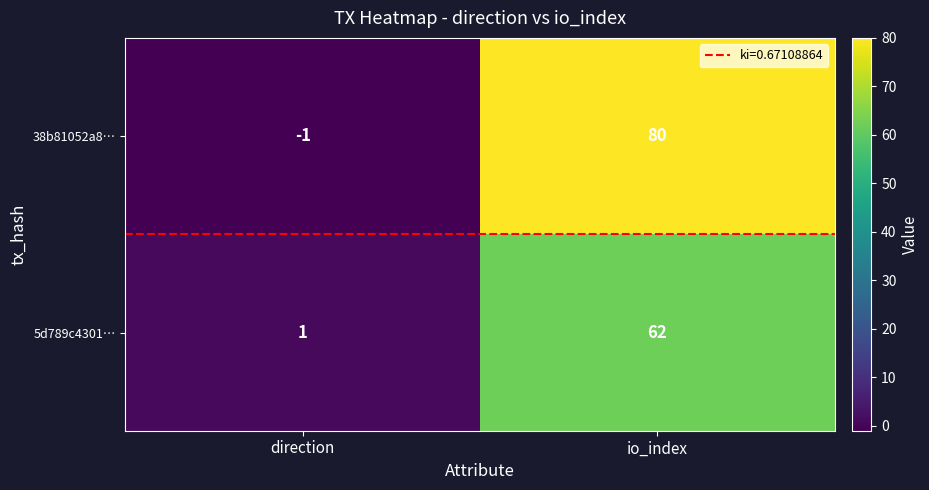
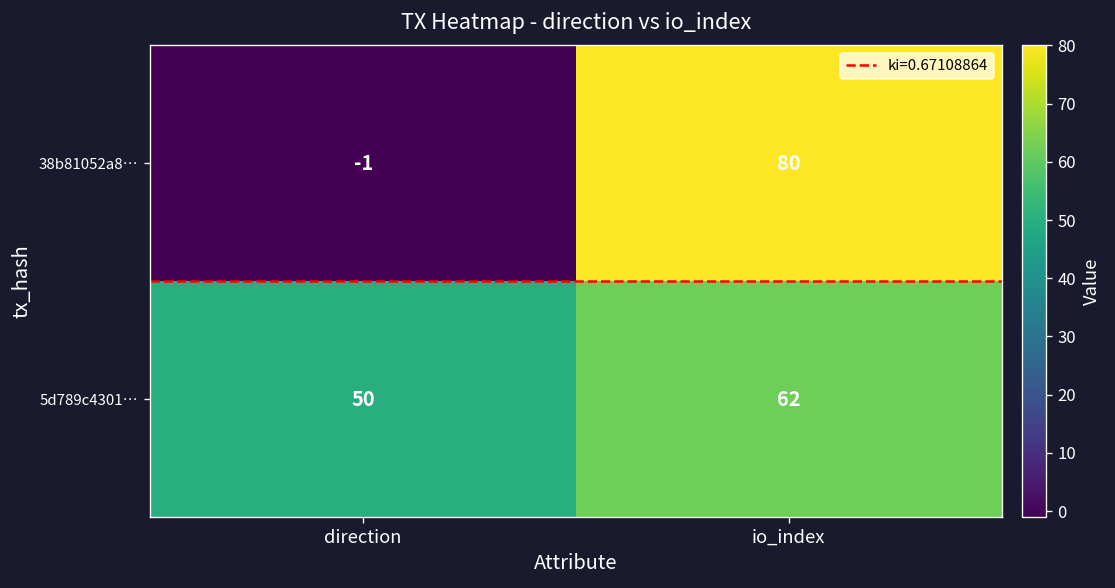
5d789c4301…, direction: 1 -> 50
